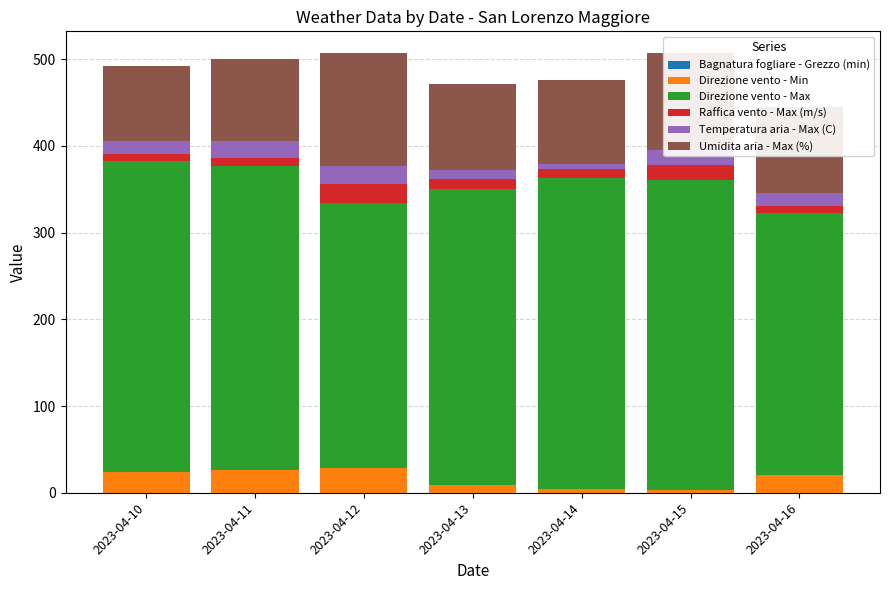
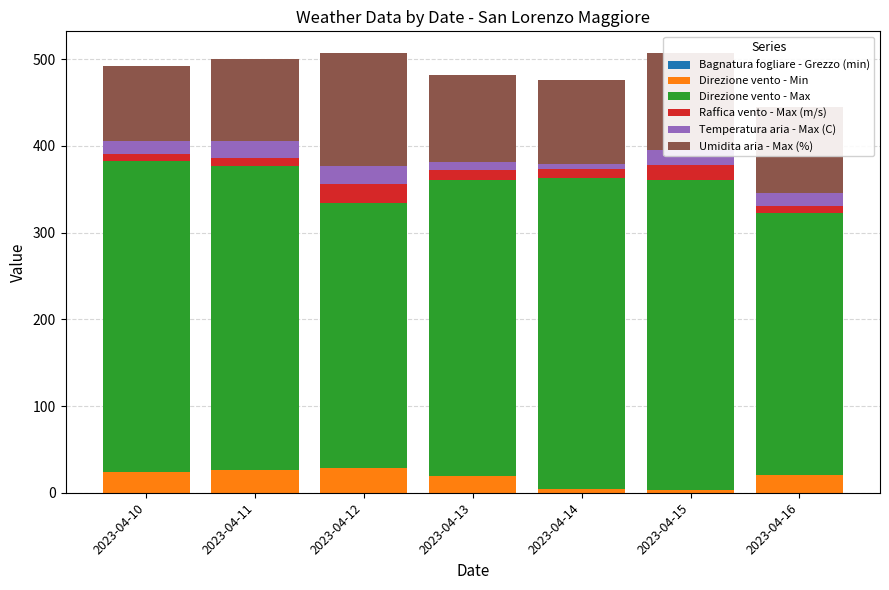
Direzione vento - Min, 2023-04-13: 10 -> 20
